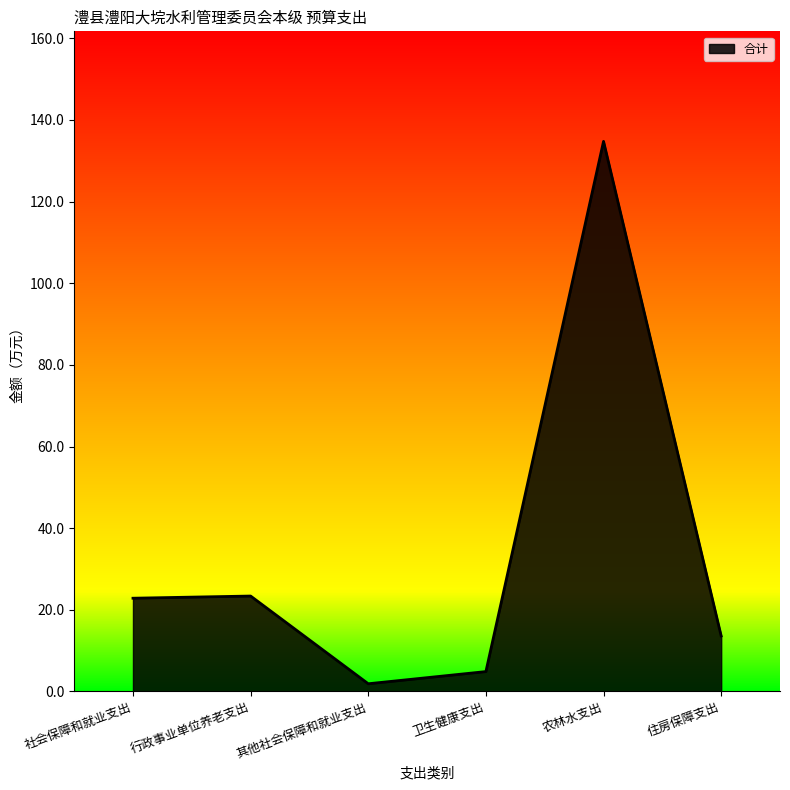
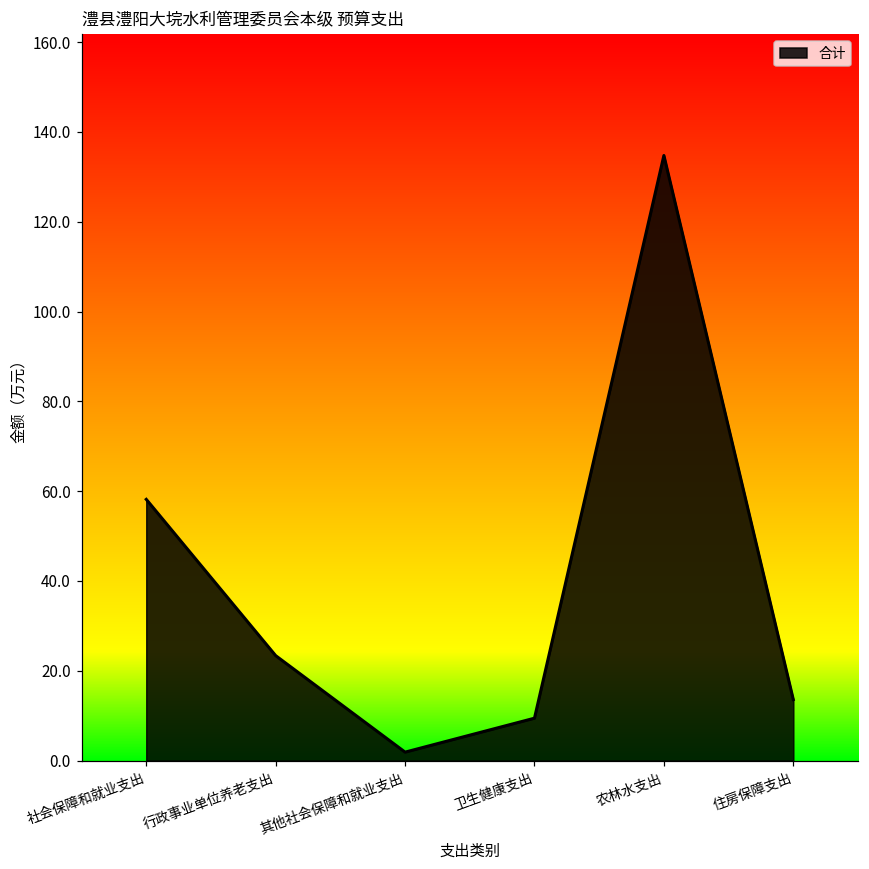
社会保障和就业支出: 23 -> 58
卫生健康支出: 5 -> 9
